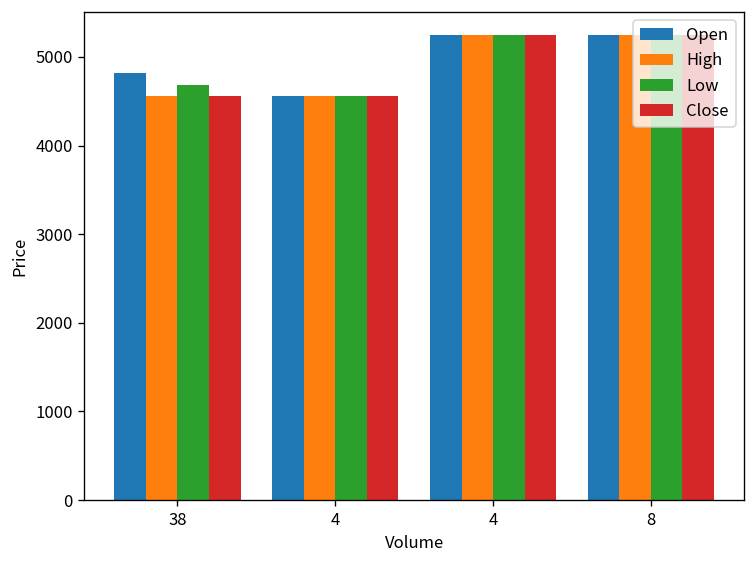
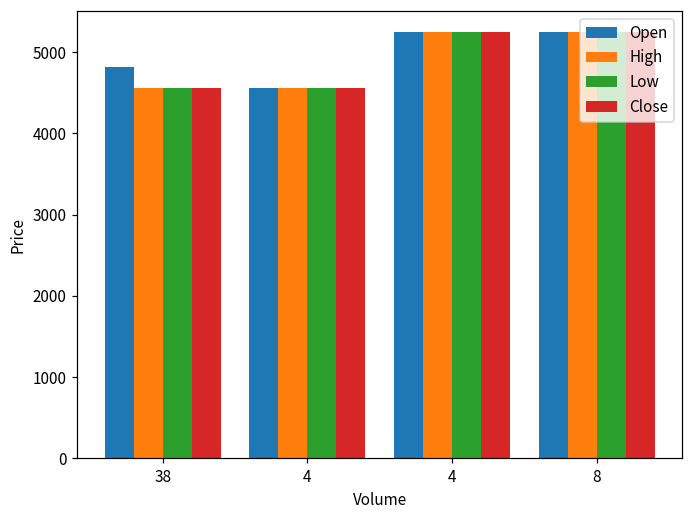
Low, 38: 4700 -> 4600
